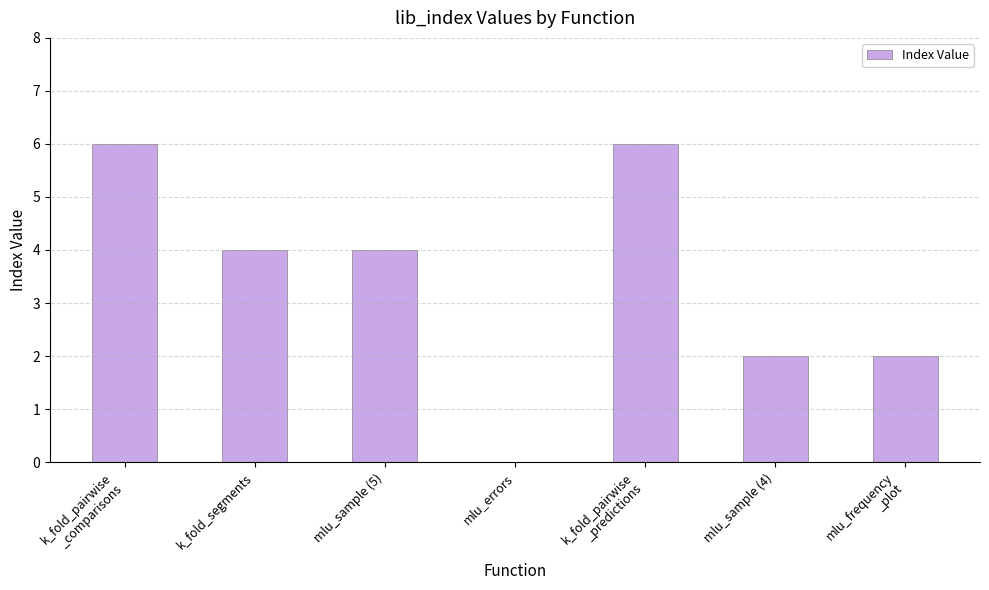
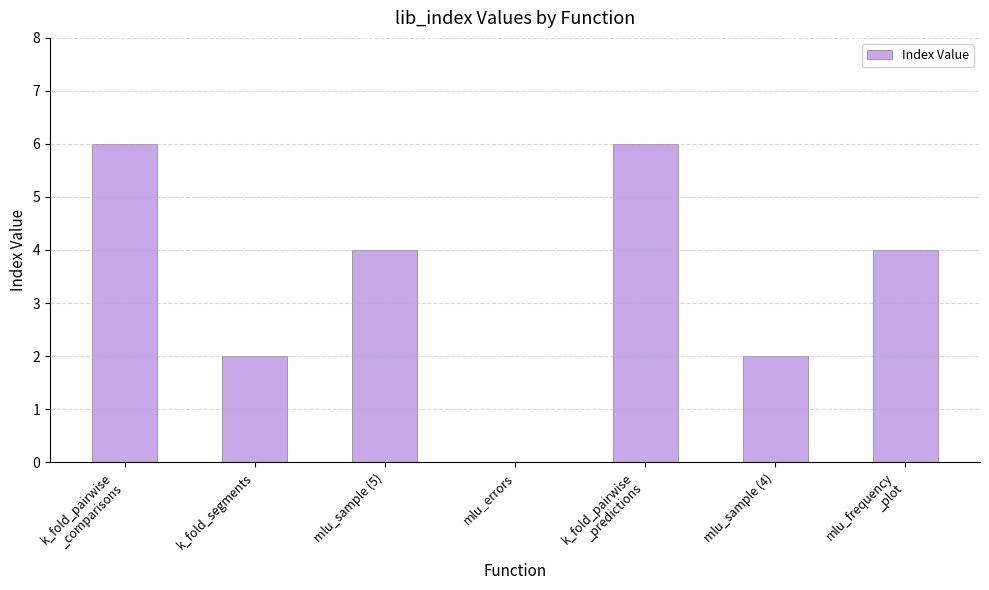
k_fold_segments: 4 -> 2
mlu_frequency _plot: 2 -> 4
